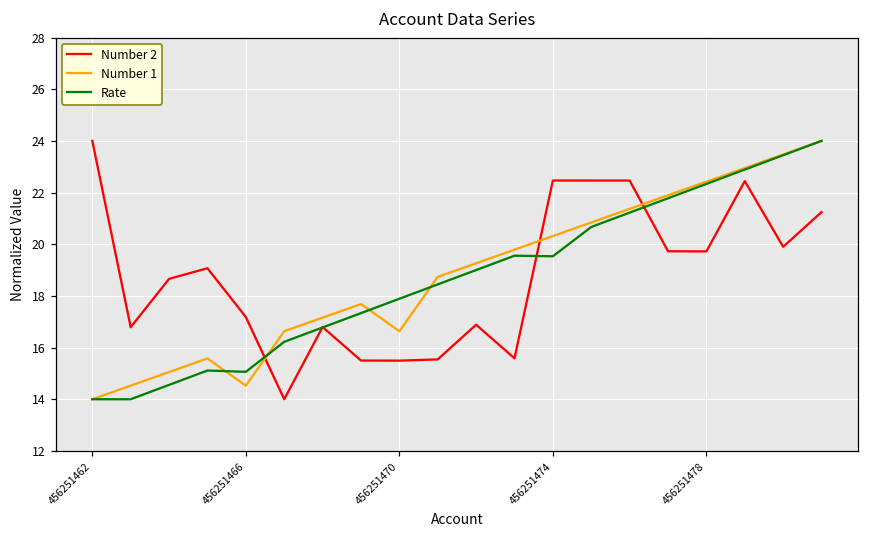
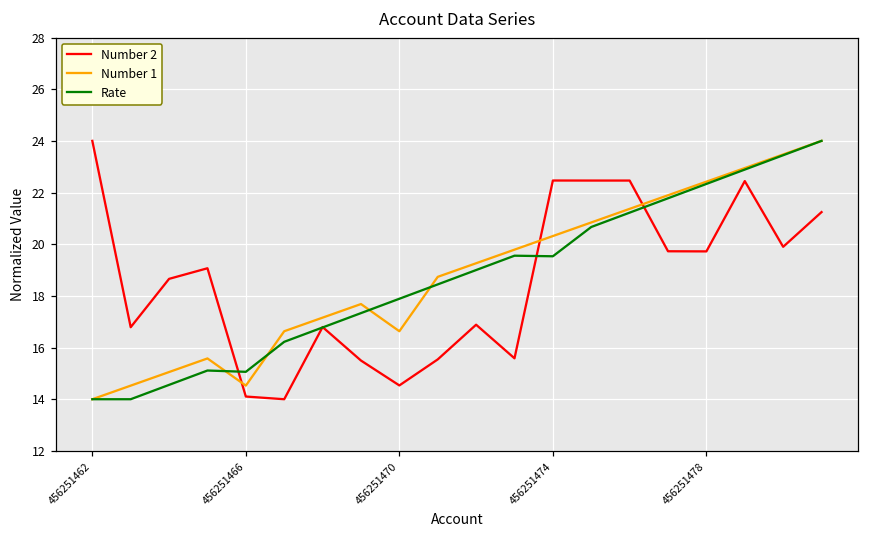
Number 2, 456251466: 17.2 -> 14.1
Number 2, 456251470: 15.5 -> 14.5
